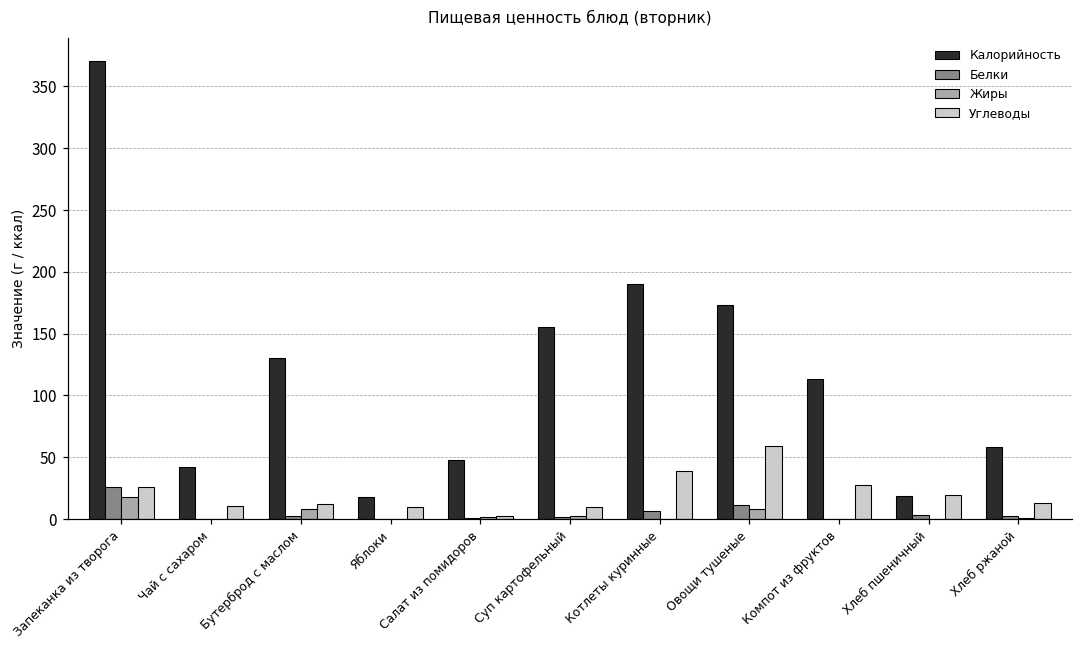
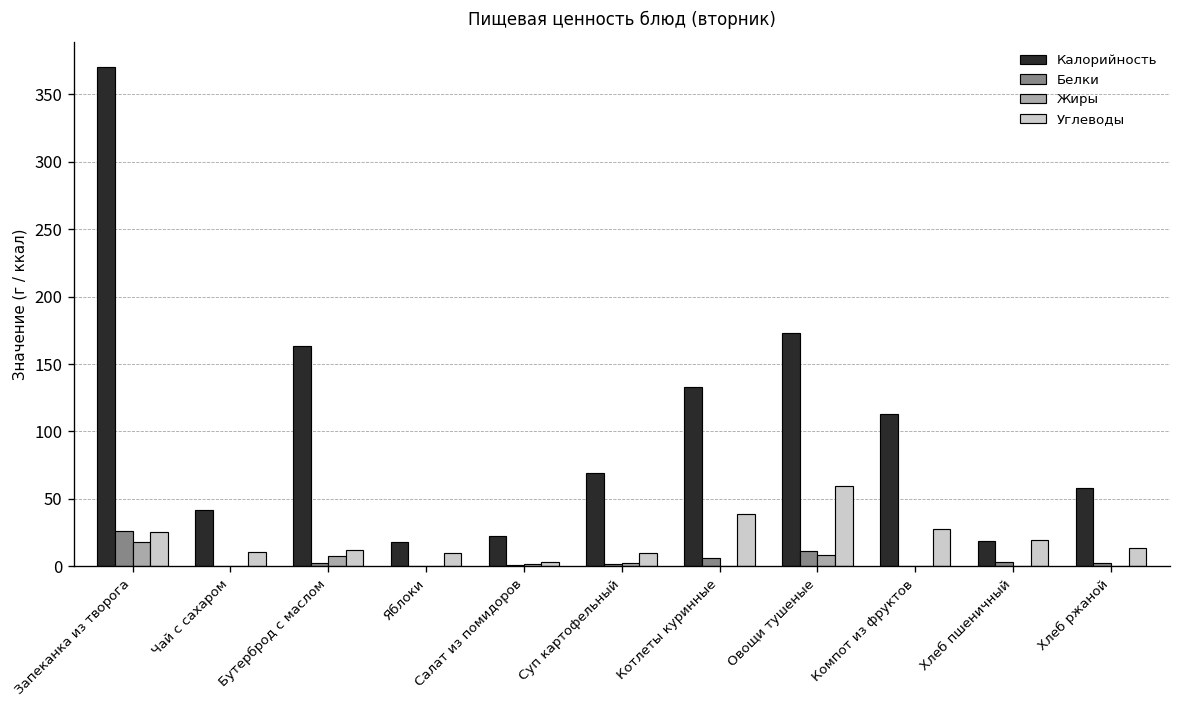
Калорийность, Бутерброд с маслом: 131 -> 163
Калорийность, Салат из помидоров: 47 -> 23
Калорийность, Суп картофельный: 156 -> 69
Калорийность, Котлеты куринные: 190 -> 133
